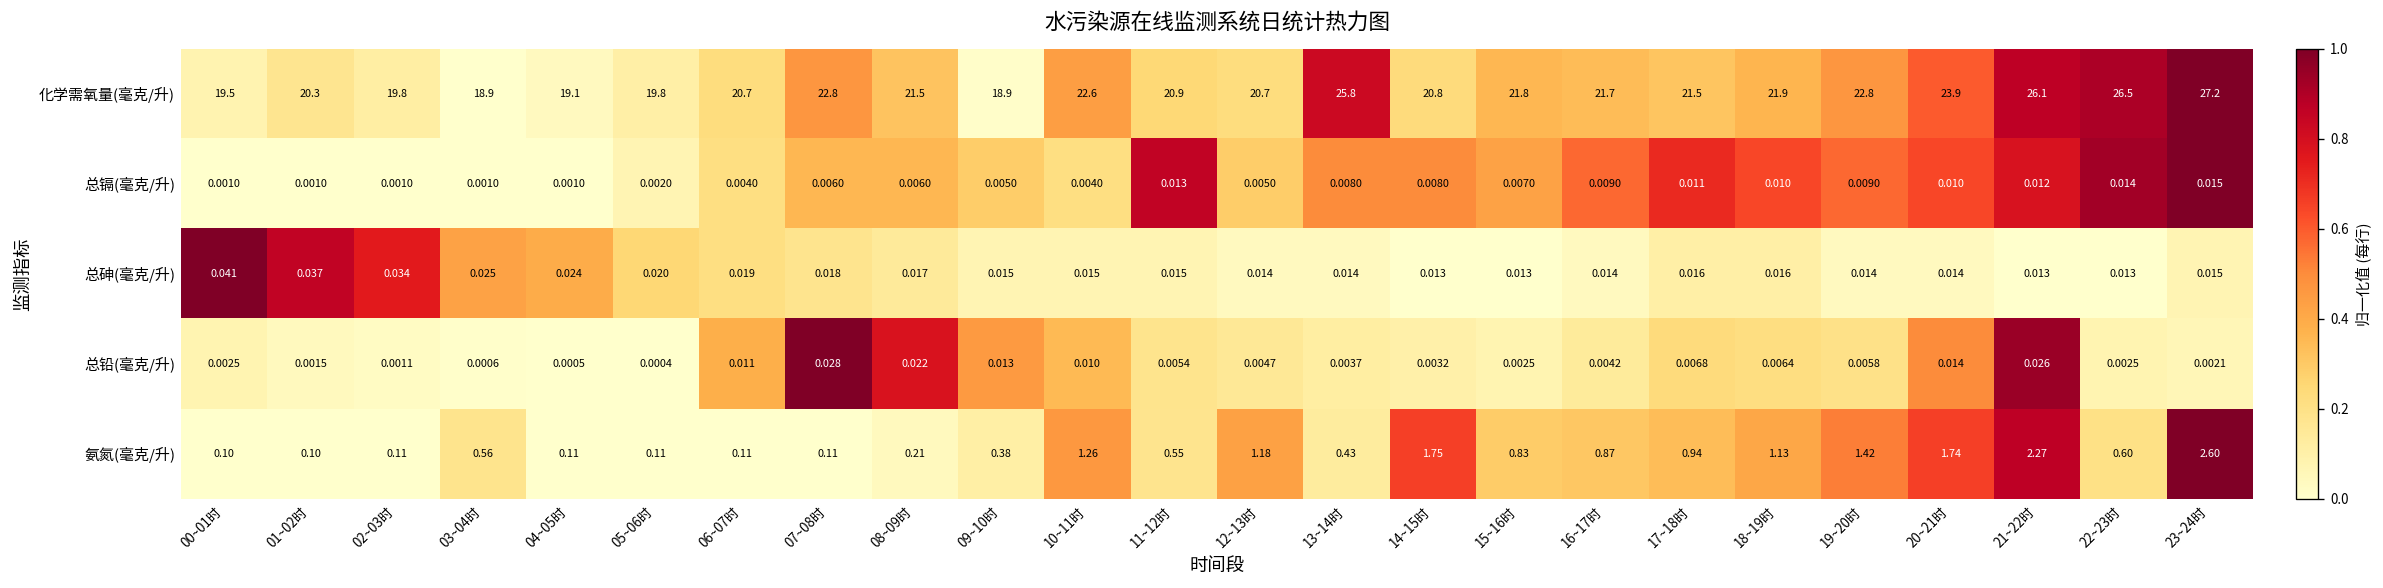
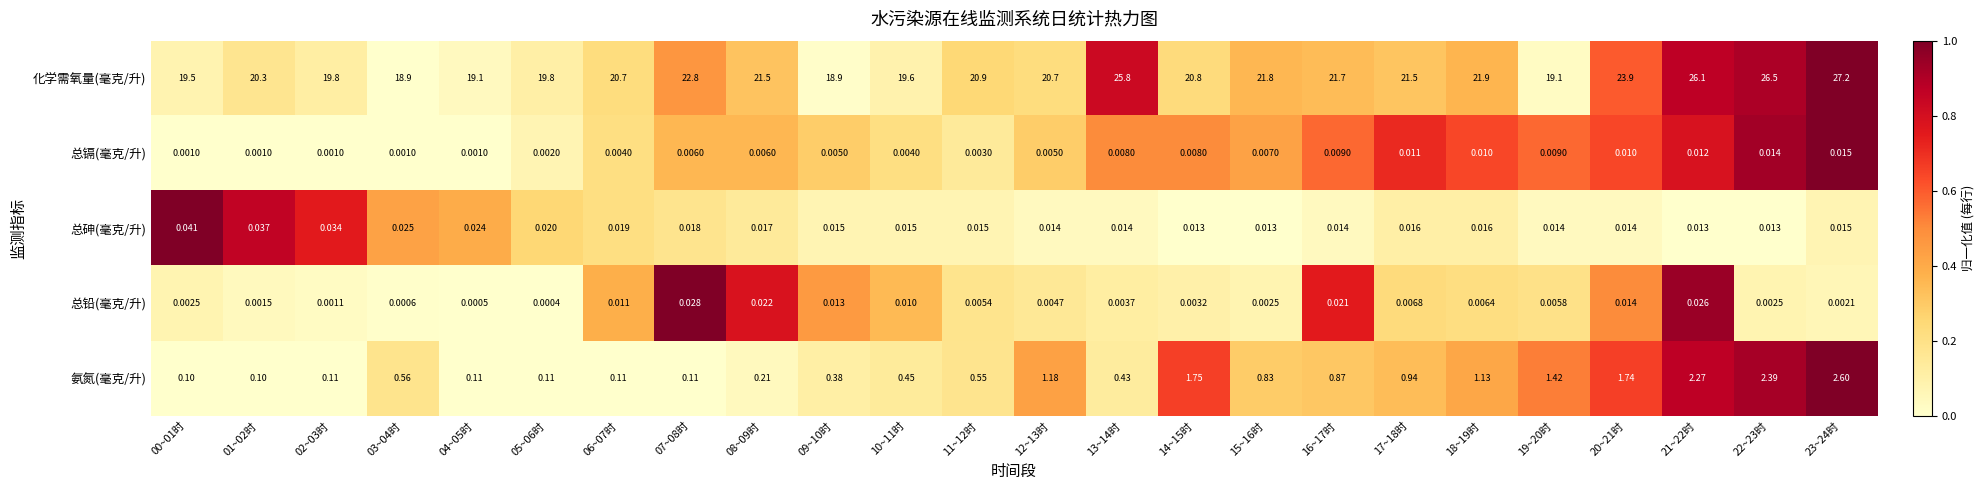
化学需氧量(毫克/升), 10~11时: 22.6 -> 19.6
化学需氧量(毫克/升), 19~20时: 22.8 -> 19.1
总镉(毫克/升), 11~12时: 0.013 -> 0.0030
总铅(毫克/升), 16~17时: 0.0042 -> 0.021
氨氮(毫克/升), 10~11时: 1.26 -> 0.45
氨氮(毫克/升), 22~23时: 0.60 -> 2.39
